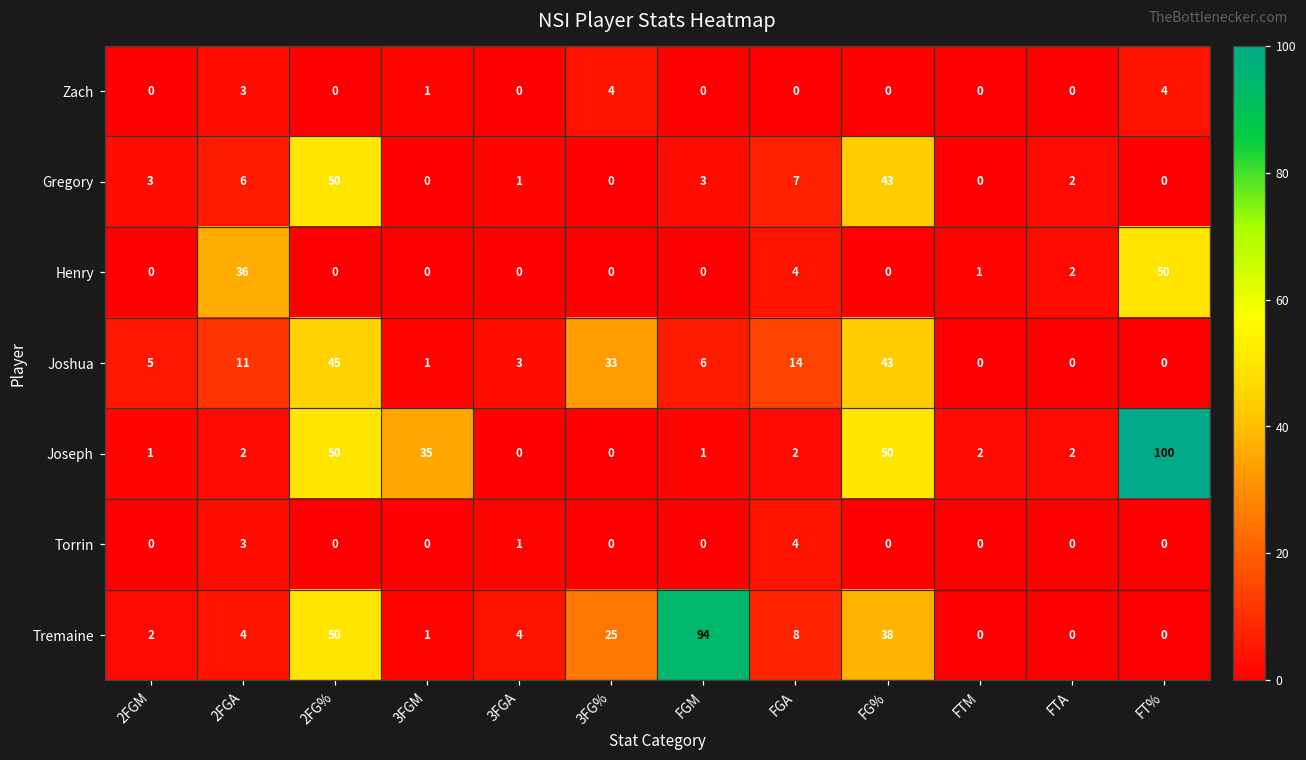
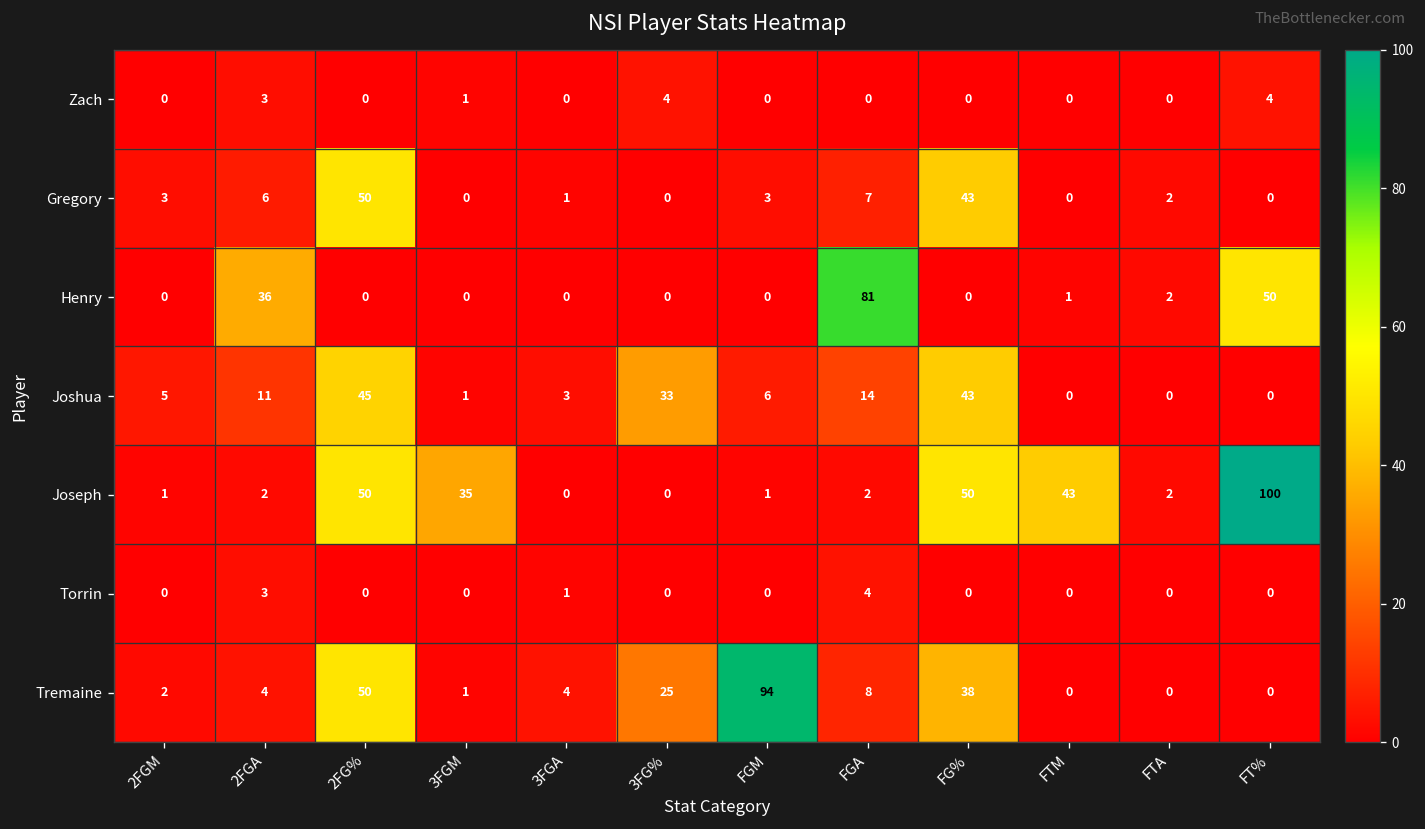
Henry, FGA: 4 -> 81
Joseph, FTM: 2 -> 43
